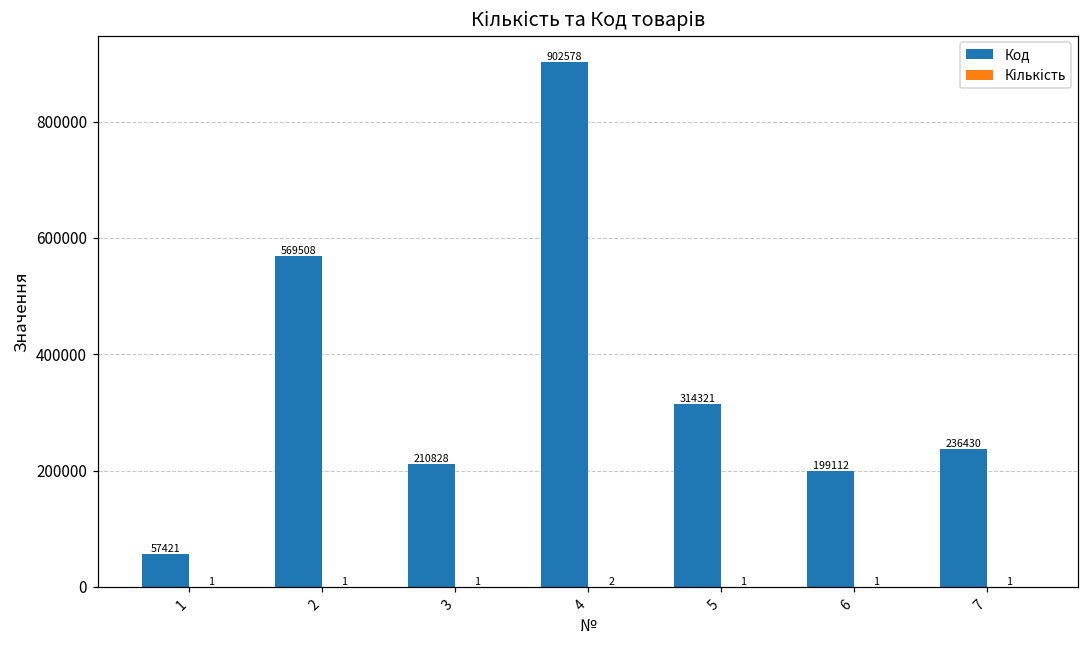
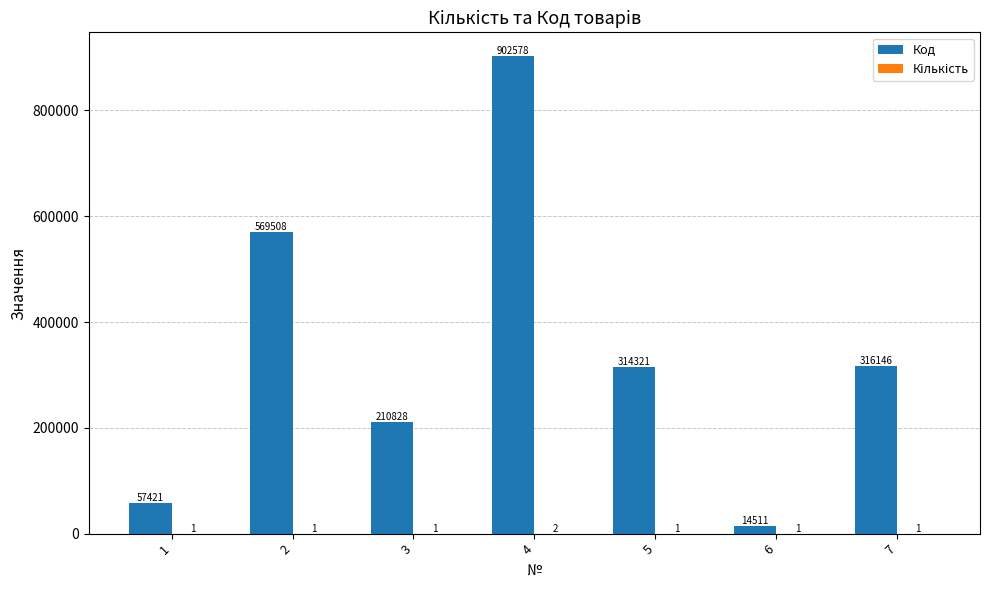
Код, 6: 199112 -> 14511
Код, 7: 236430 -> 316146
